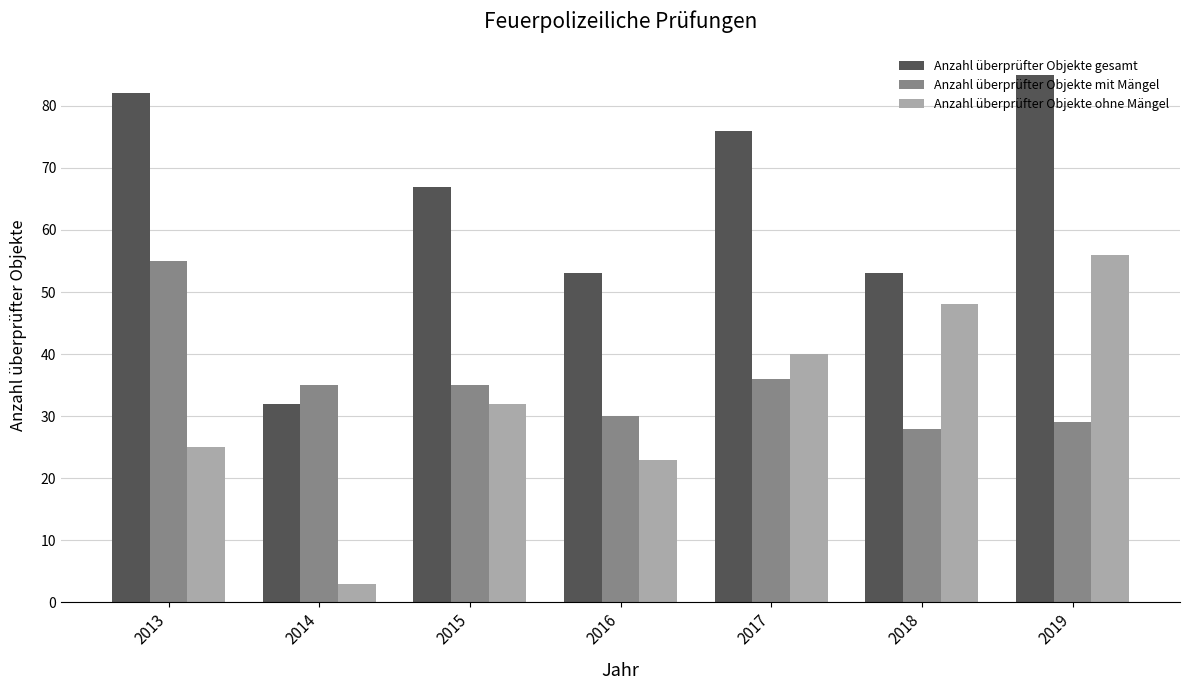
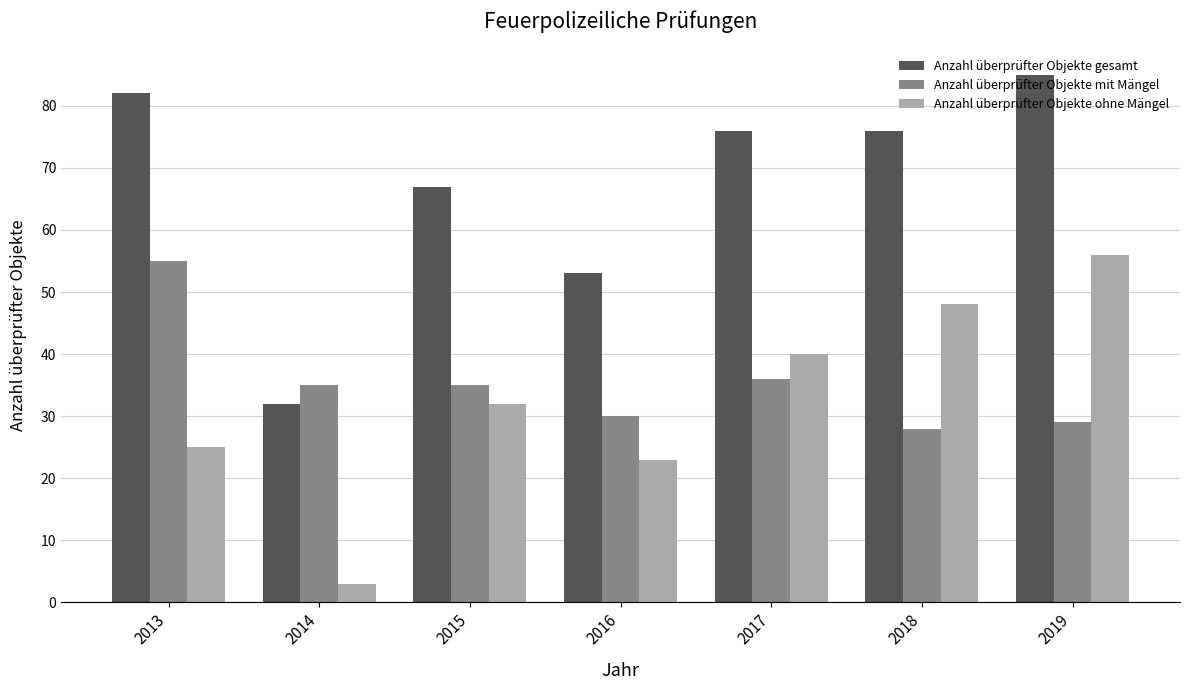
Anzahl überprüfter Objekte gesamt, 2018: 53 -> 76
